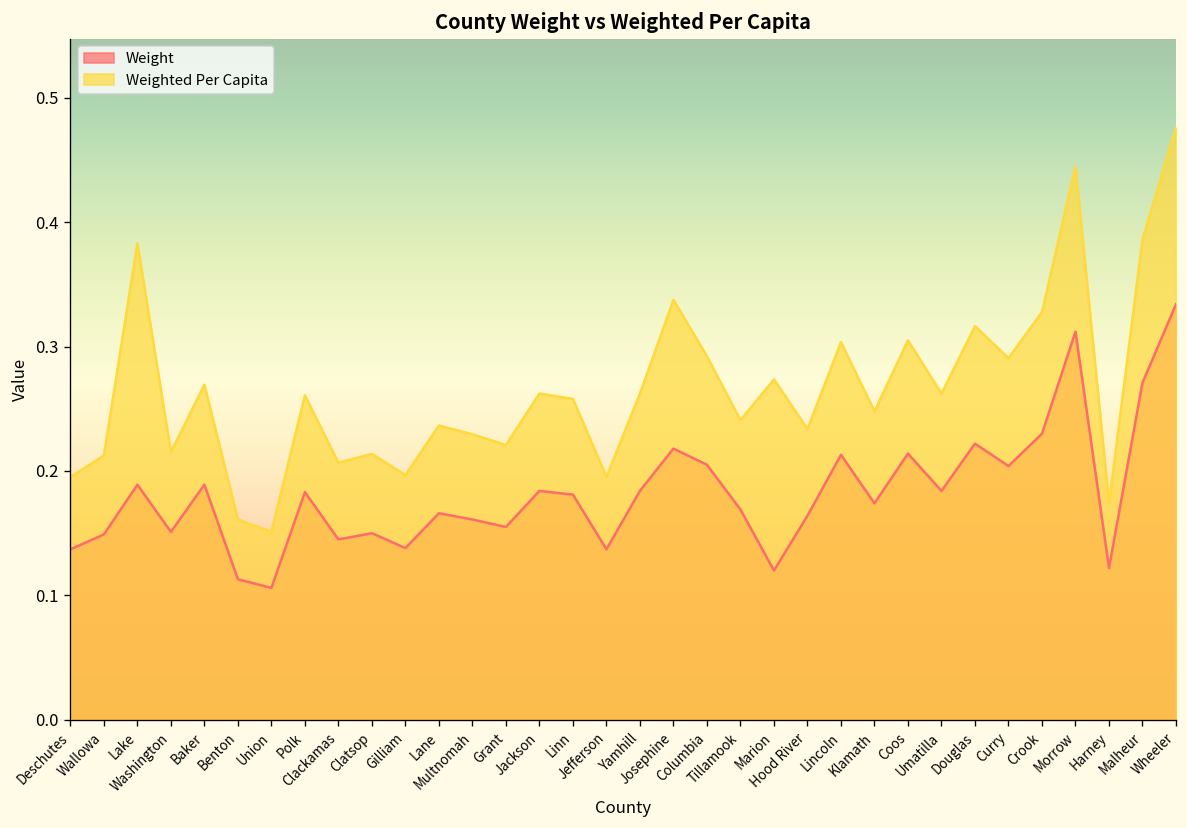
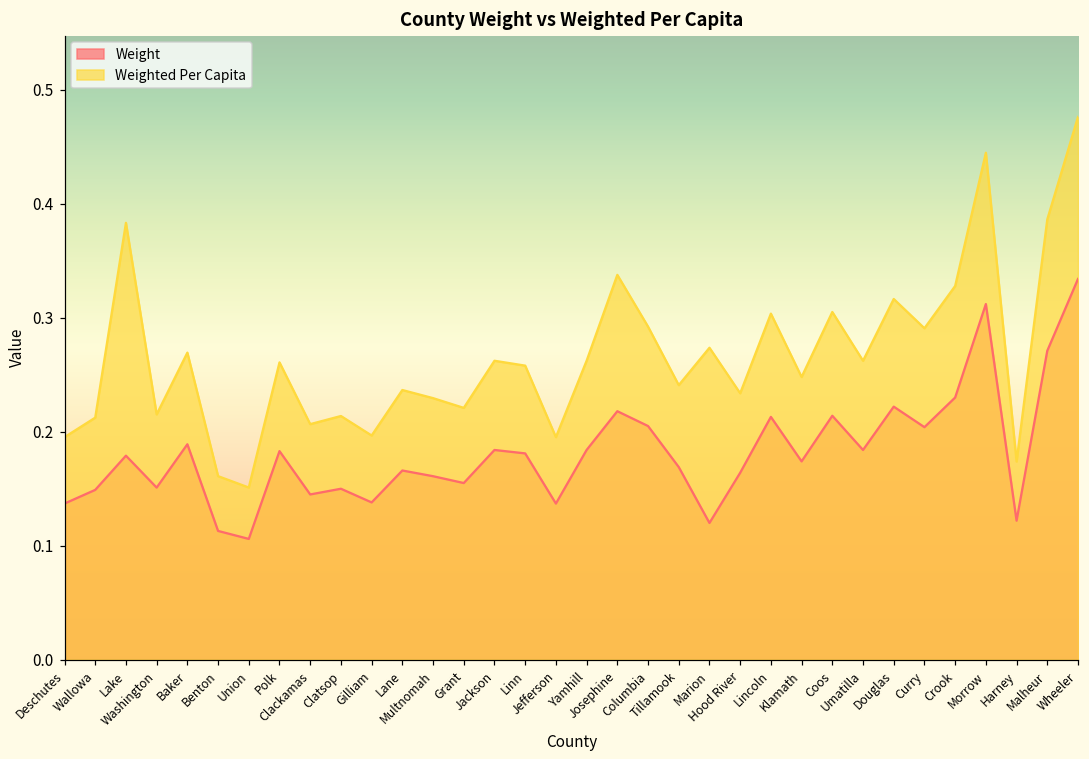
Weight, Lake: 0.189 -> 0.179
